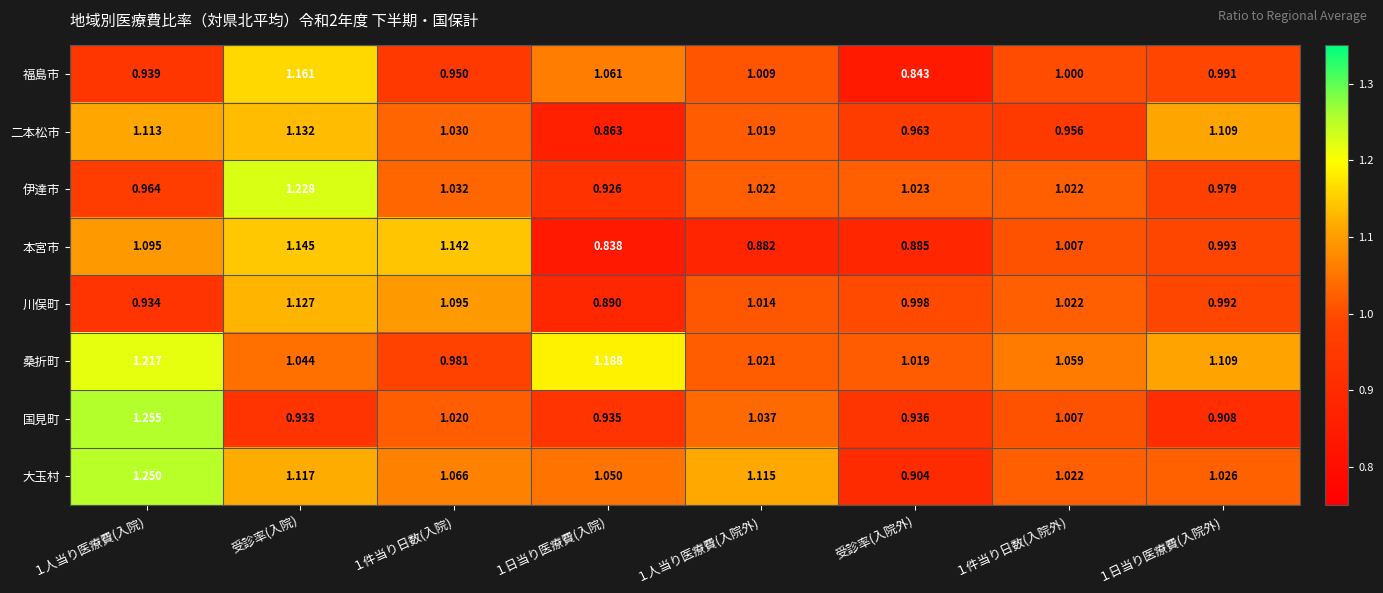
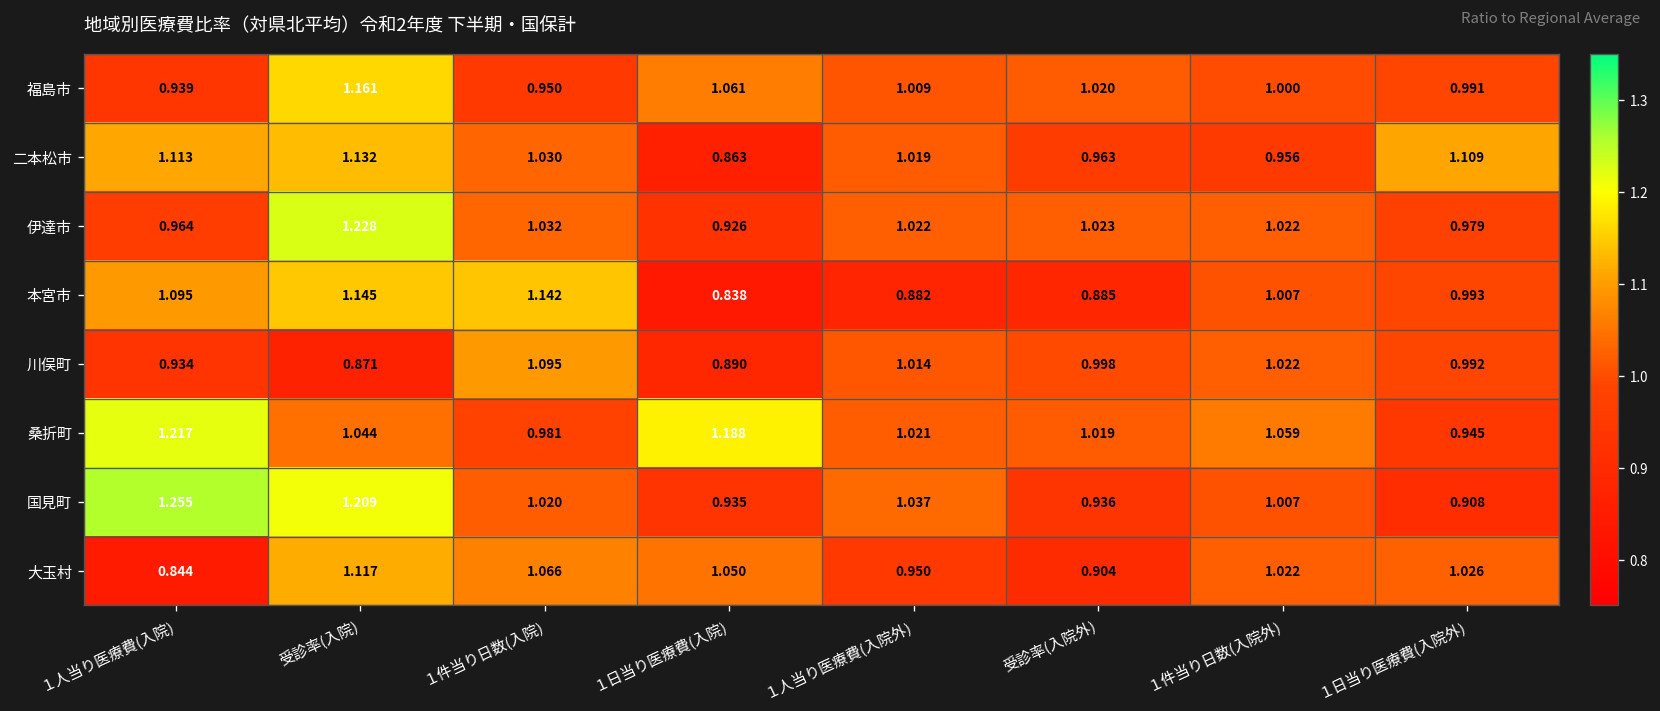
福島市, 受診率(入院外): 0.843 -> 1.020
川俣町, 受診率(入院): 1.127 -> 0.871
桑折町, １日当り医療費(入院外): 1.109 -> 0.945
国見町, 受診率(入院): 0.933 -> 1.209
大玉村, １人当り医療費(入院): 1.250 -> 0.844
大玉村, １人当り医療費(入院外): 1.115 -> 0.950
